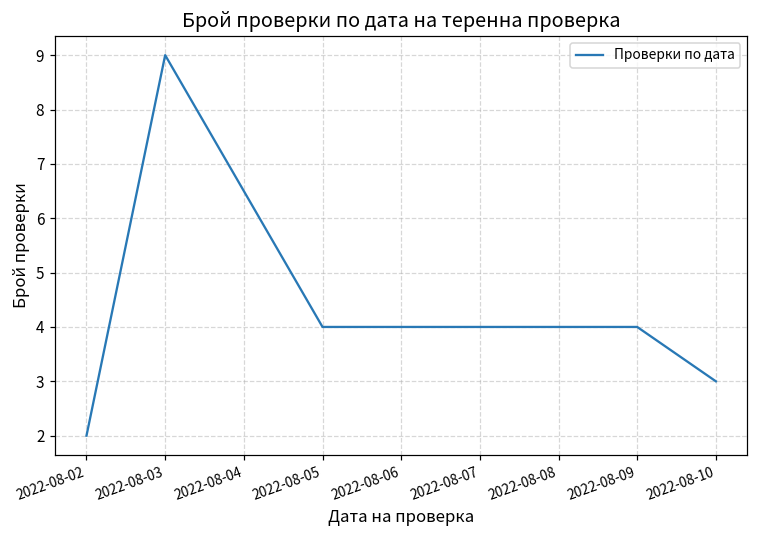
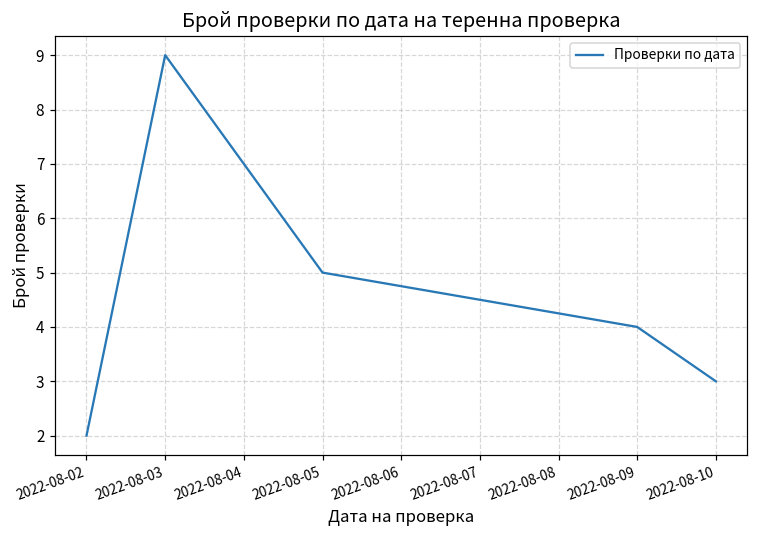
2022-08-05: 4 -> 5
